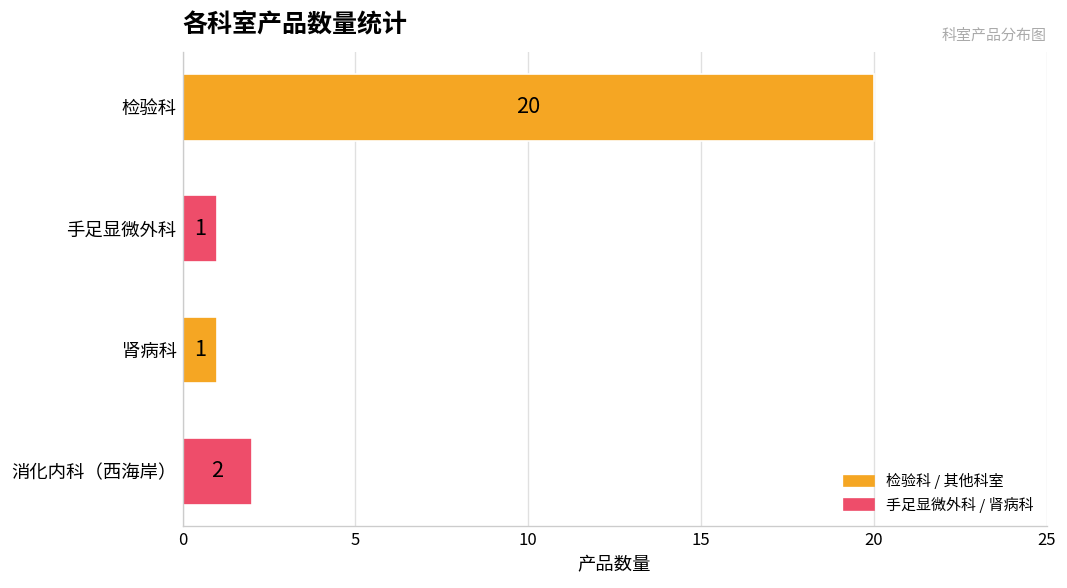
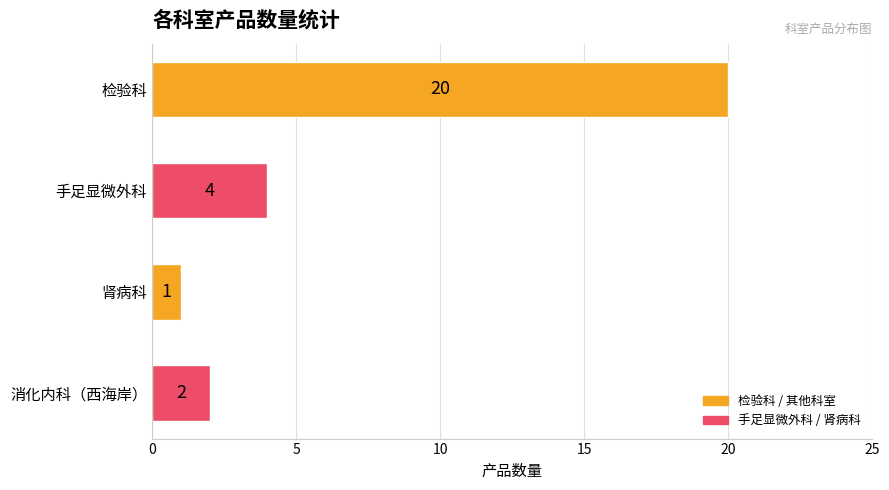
手足显微外科: 1 -> 4
